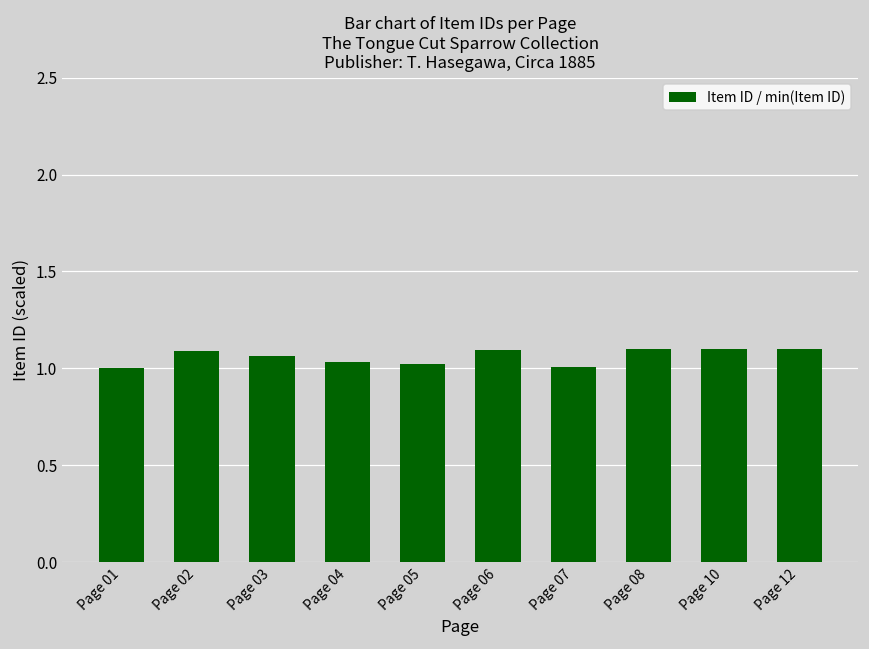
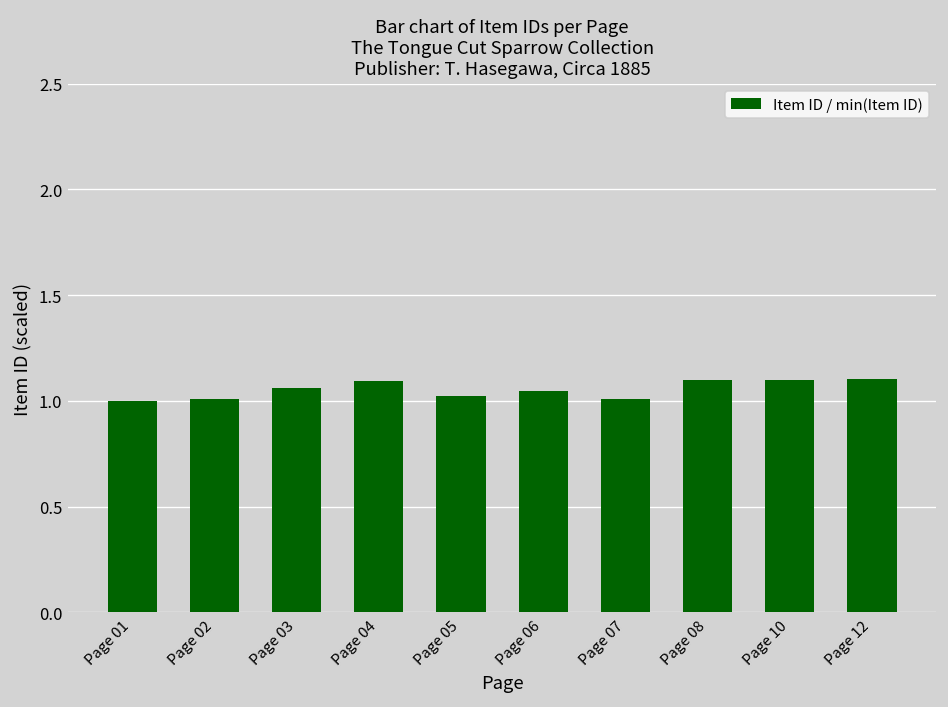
Page 02: 1.09 -> 1.01
Page 04: 1.03 -> 1.09
Page 06: 1.10 -> 1.05
